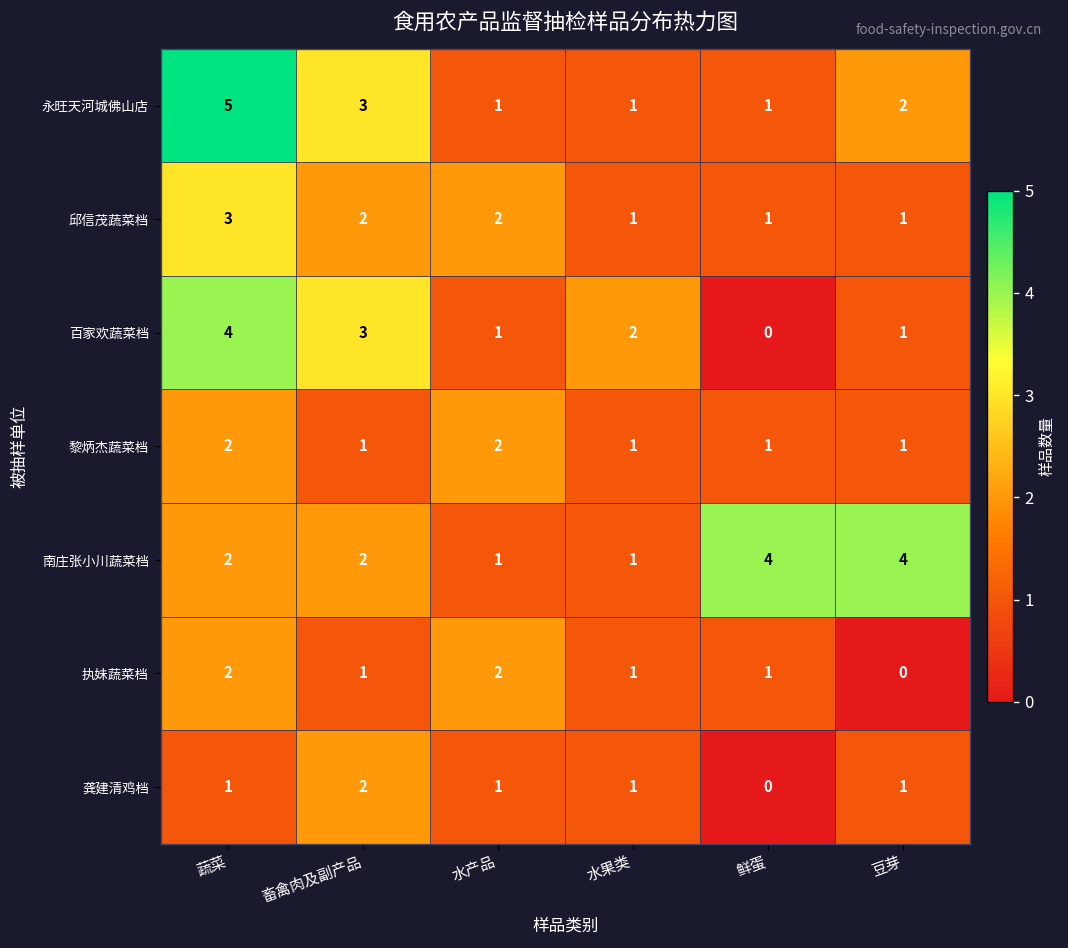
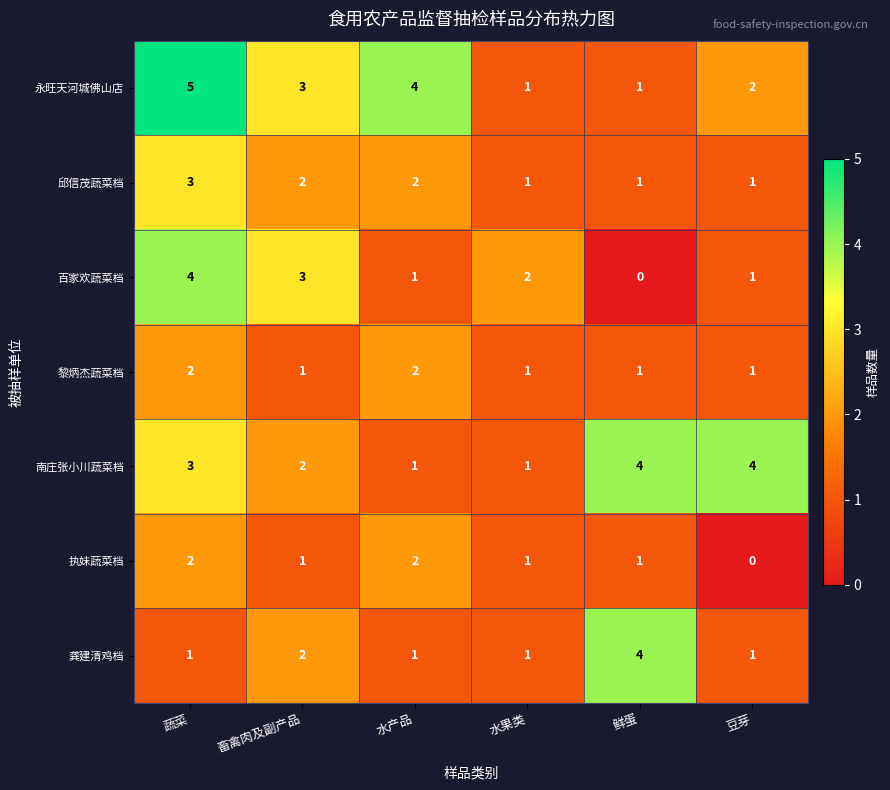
永旺天河城佛山店, 水产品: 1 -> 4
南庄张小川蔬菜档, 蔬菜: 2 -> 3
龚建清鸡档, 鲜蛋: 0 -> 4
